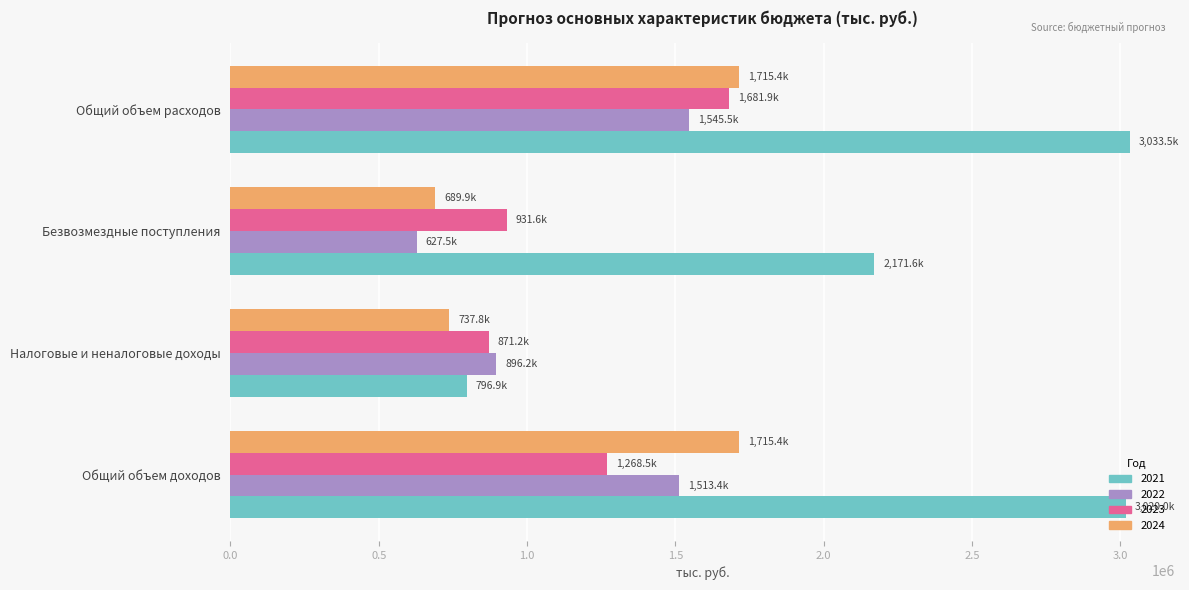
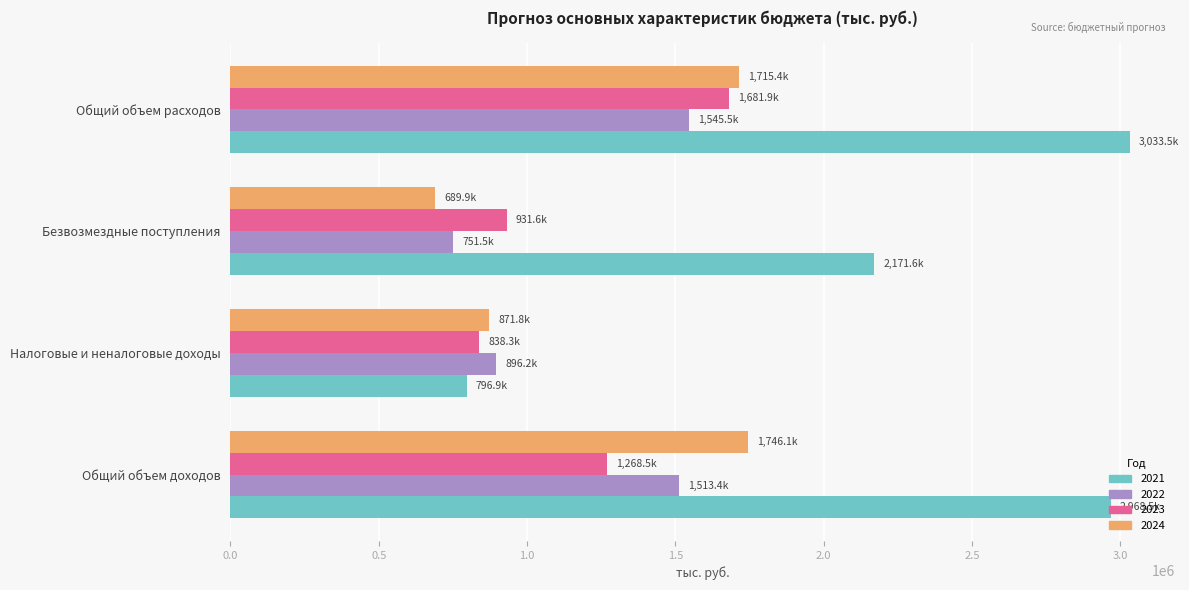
2022, Безвозмездные поступления: 627.5k -> 751.5k
2024, Налоговые и неналоговые доходы: 737.8k -> 871.8k
2023, Налоговые и неналоговые доходы: 871.2k -> 838.3k
2024, Общий объем доходов: 1,715.4k -> 1,746.1k
2021, Общий объем доходов: 3,020.0k -> 2,968.5k
